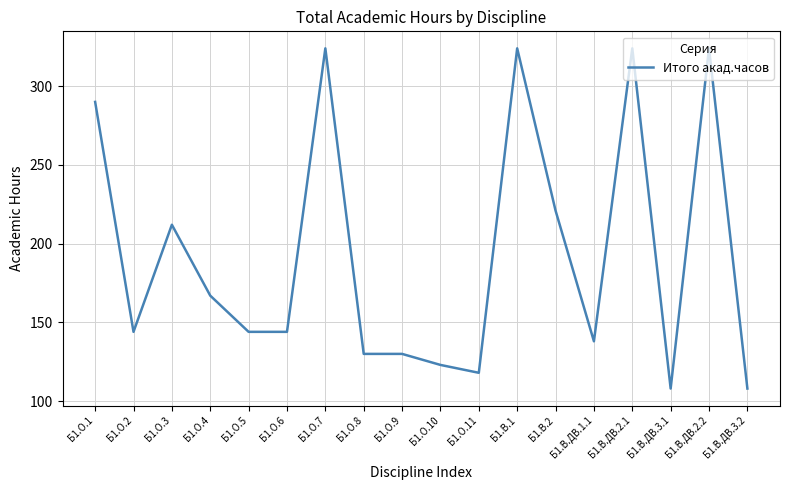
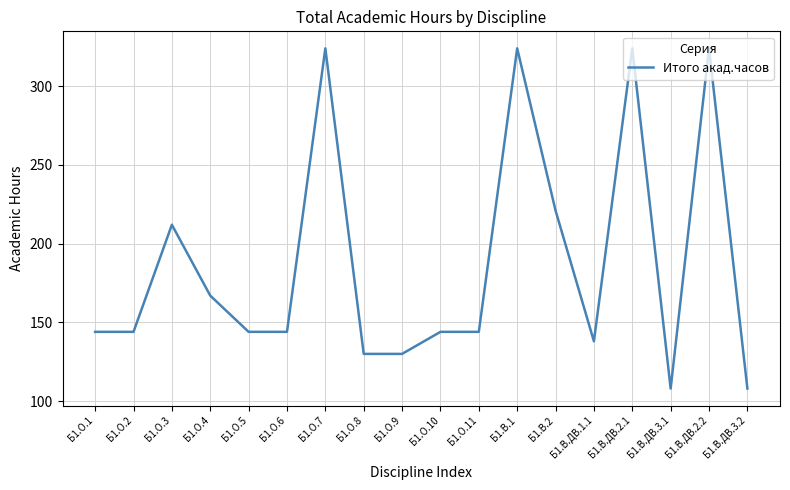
Б1.О.1: 290 -> 144
Б1.О.10: 123 -> 144
Б1.О.11: 118 -> 144
